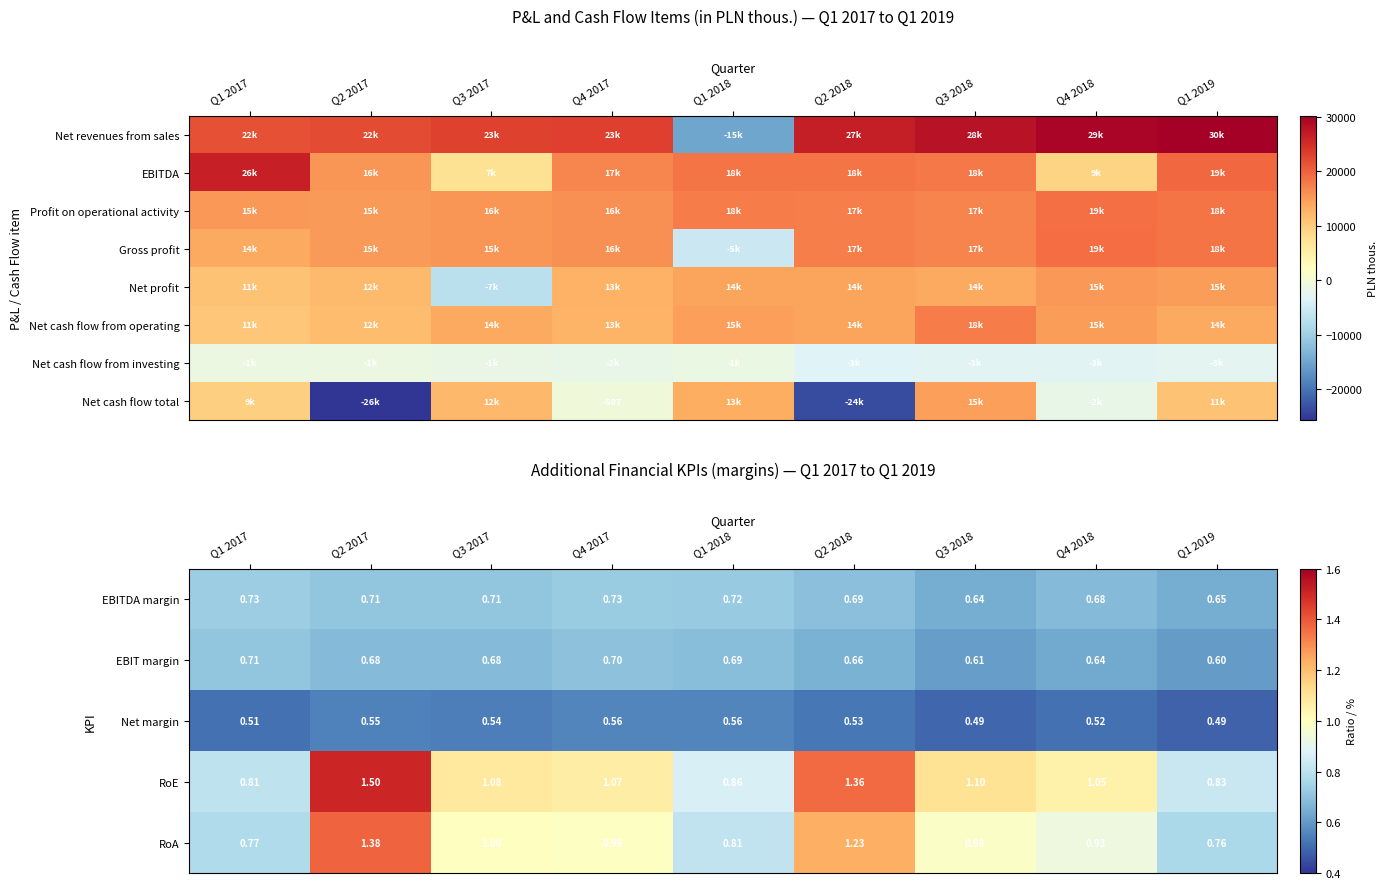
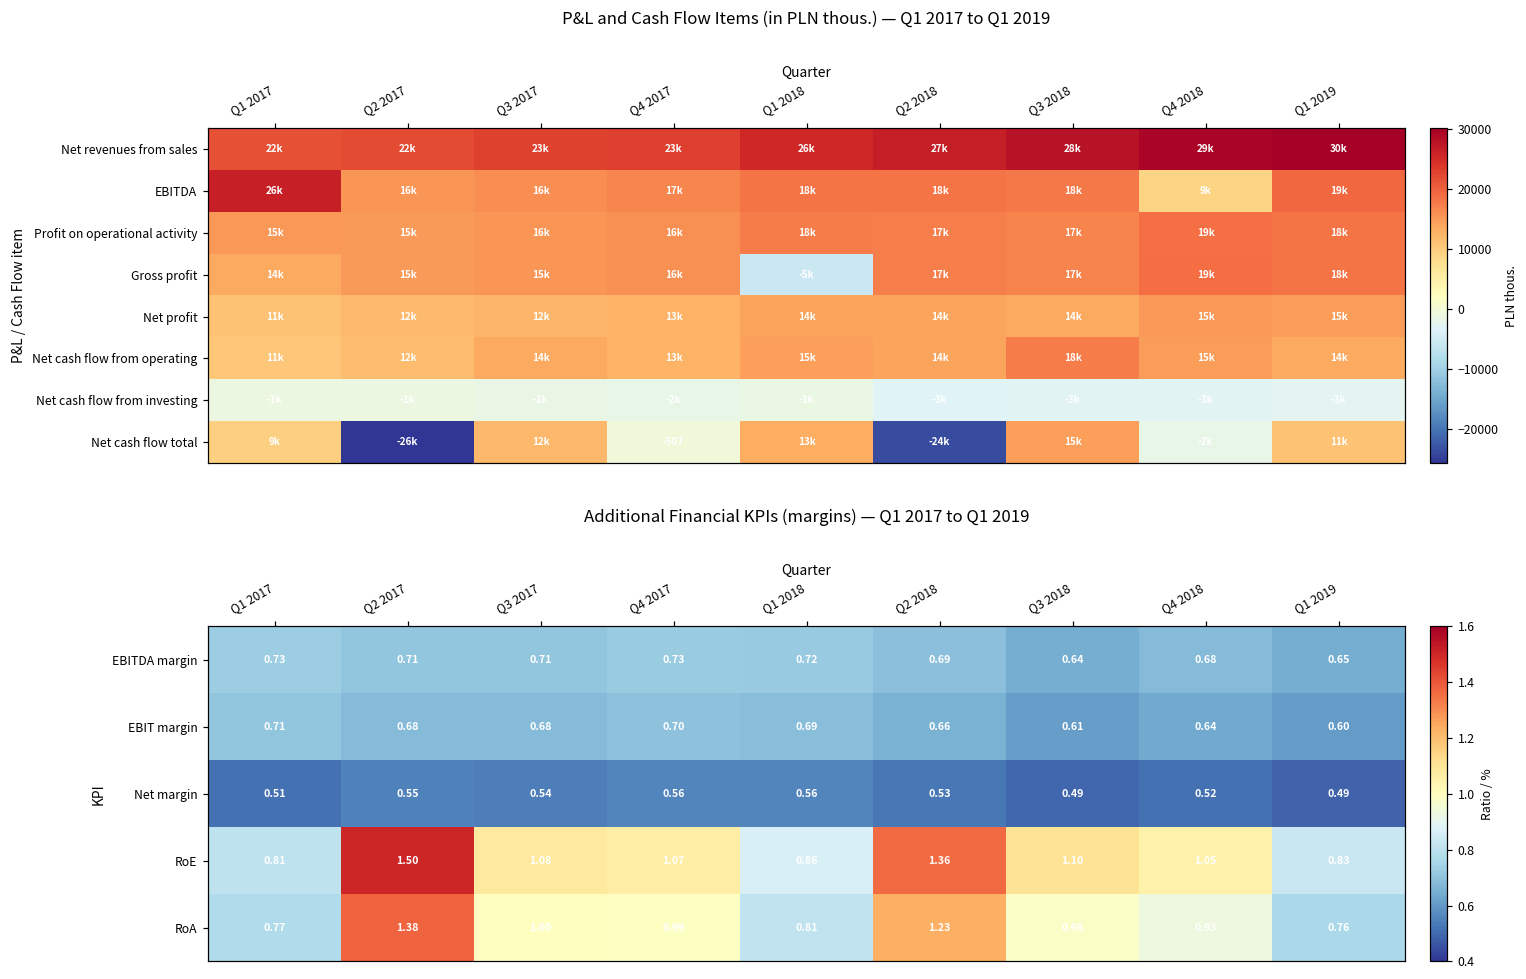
P&L and Cash Flow Items (in PLN thous.) — Q1 2017 to Q1 2019, Net revenues from sales, Q1 2018: -15k -> 26k
P&L and Cash Flow Items (in PLN thous.) — Q1 2017 to Q1 2019, EBITDA, Q3 2017: 7k -> 16k
P&L and Cash Flow Items (in PLN thous.) — Q1 2017 to Q1 2019, Net profit, Q3 2017: -7k -> 12k
